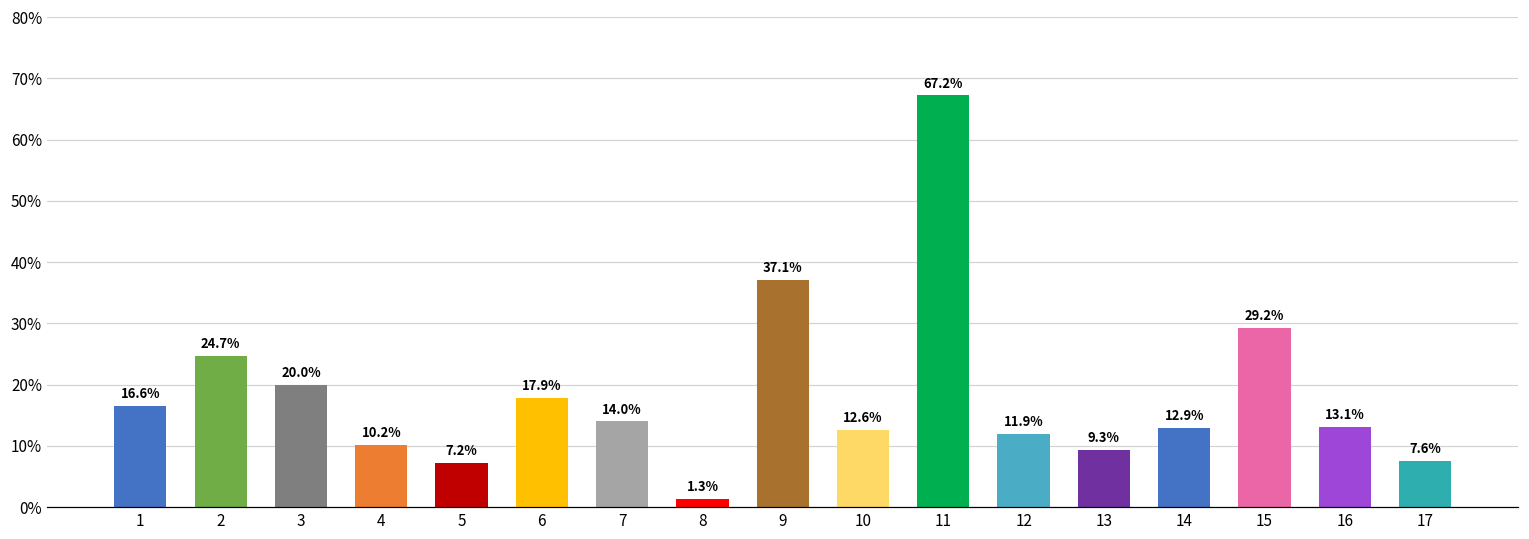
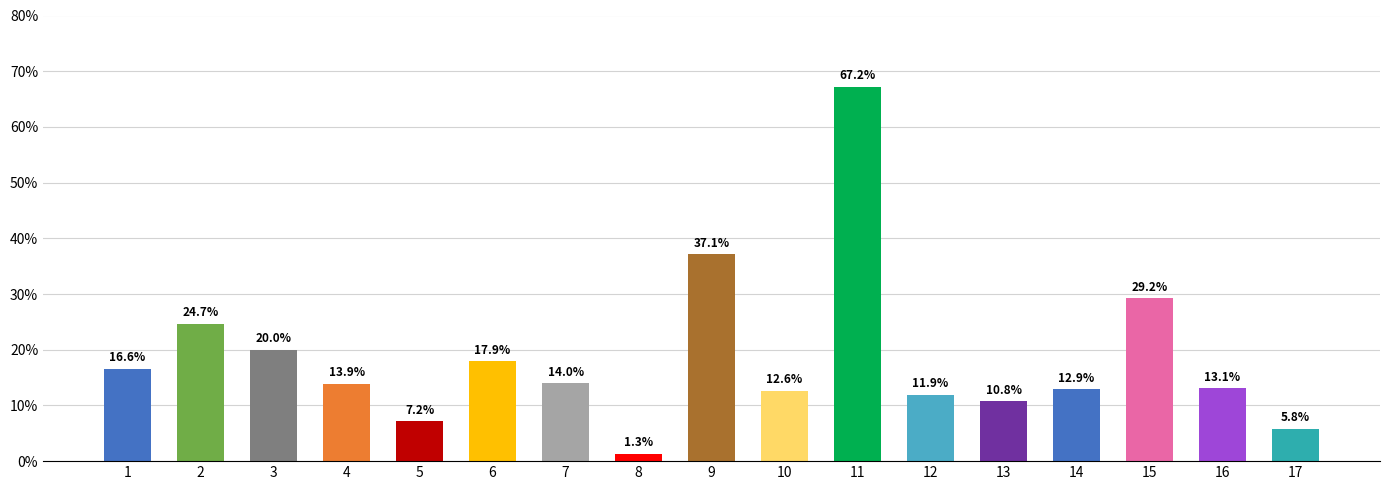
4: 10.2% -> 13.9%
13: 9.3% -> 10.8%
17: 7.6% -> 5.8%
